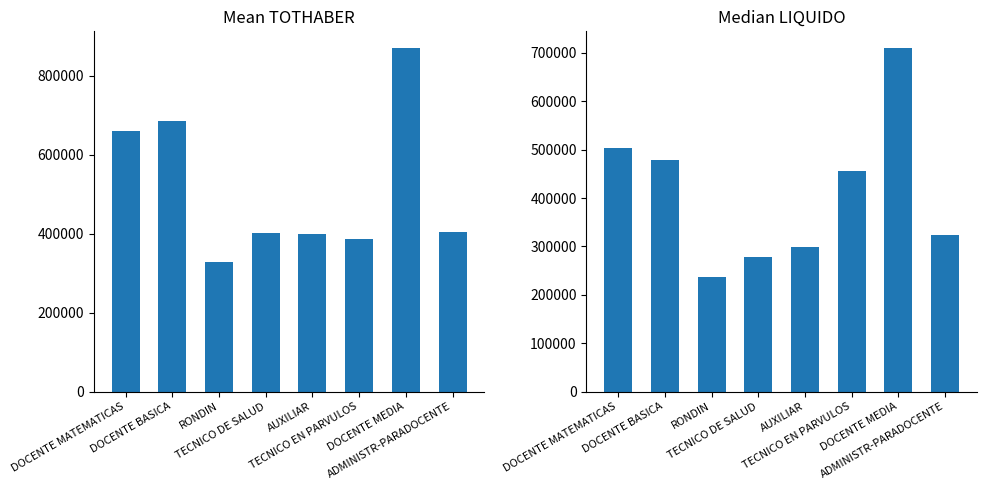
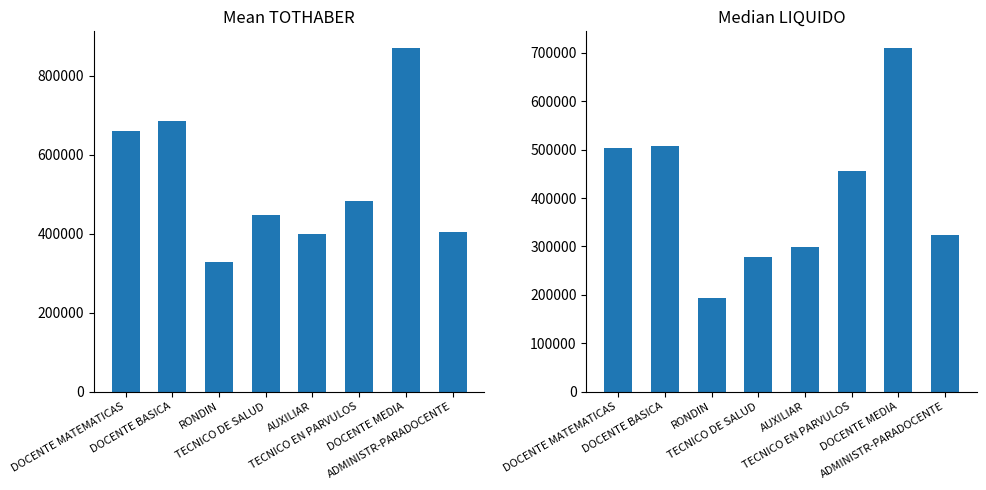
Mean TOTHABER, TECNICO DE SALUD: 400000 -> 450000
Mean TOTHABER, TECNICO EN PARVULOS: 390000 -> 480000
Median LIQUIDO, DOCENTE BASICA: 480000 -> 510000
Median LIQUIDO, RONDIN: 240000 -> 190000
